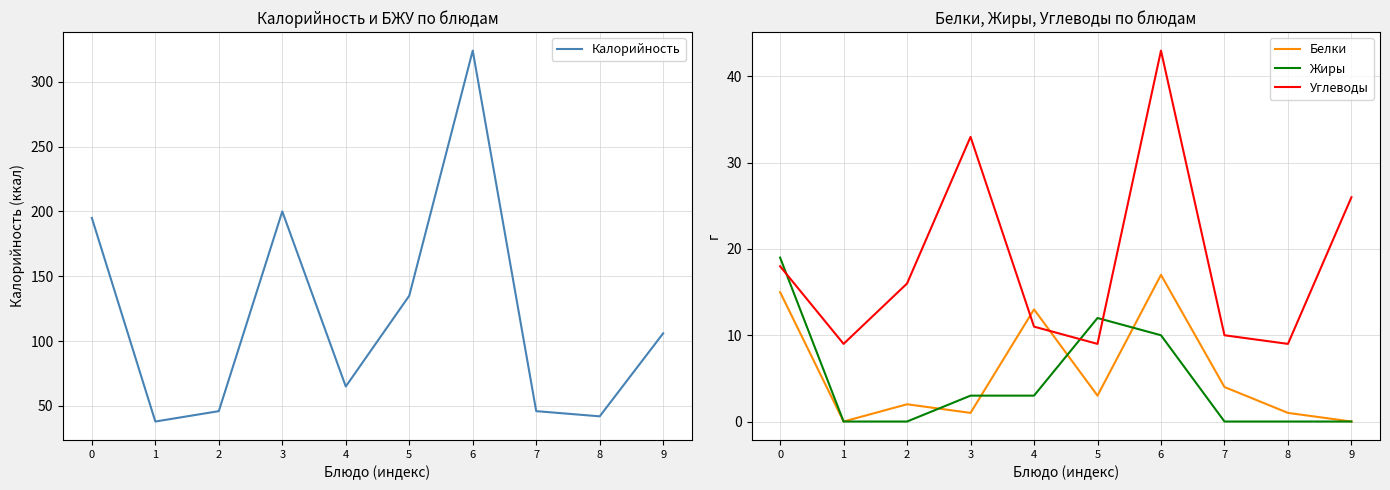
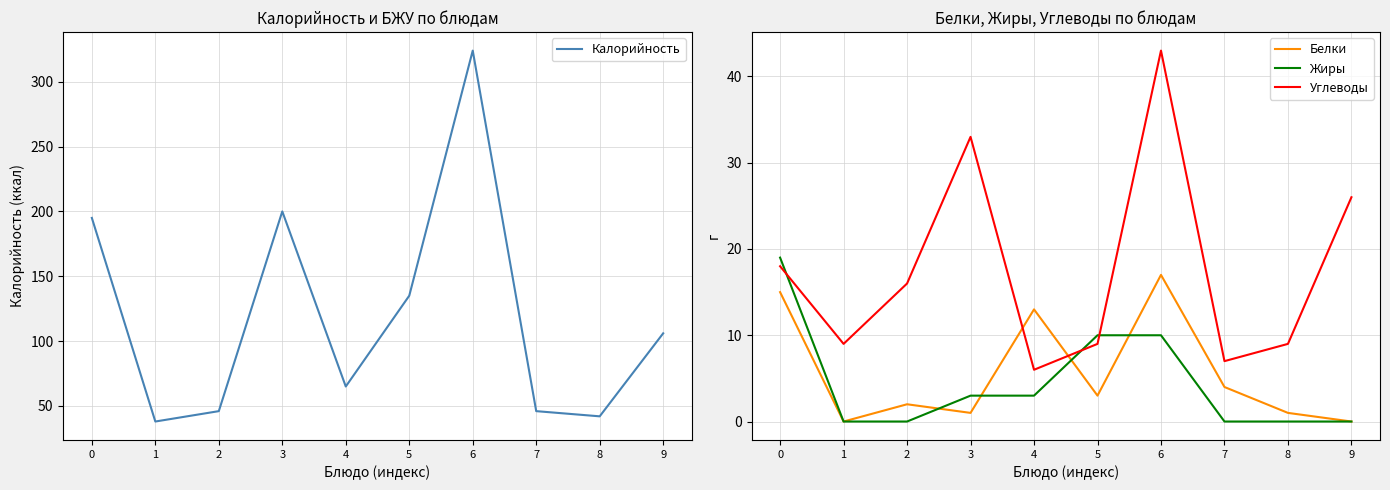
Белки, Жиры, Углеводы по блюдам, Углеводы, 4: 11 -> 6
Белки, Жиры, Углеводы по блюдам, Жиры, 5: 12 -> 10
Белки, Жиры, Углеводы по блюдам, Углеводы, 7: 10 -> 7
